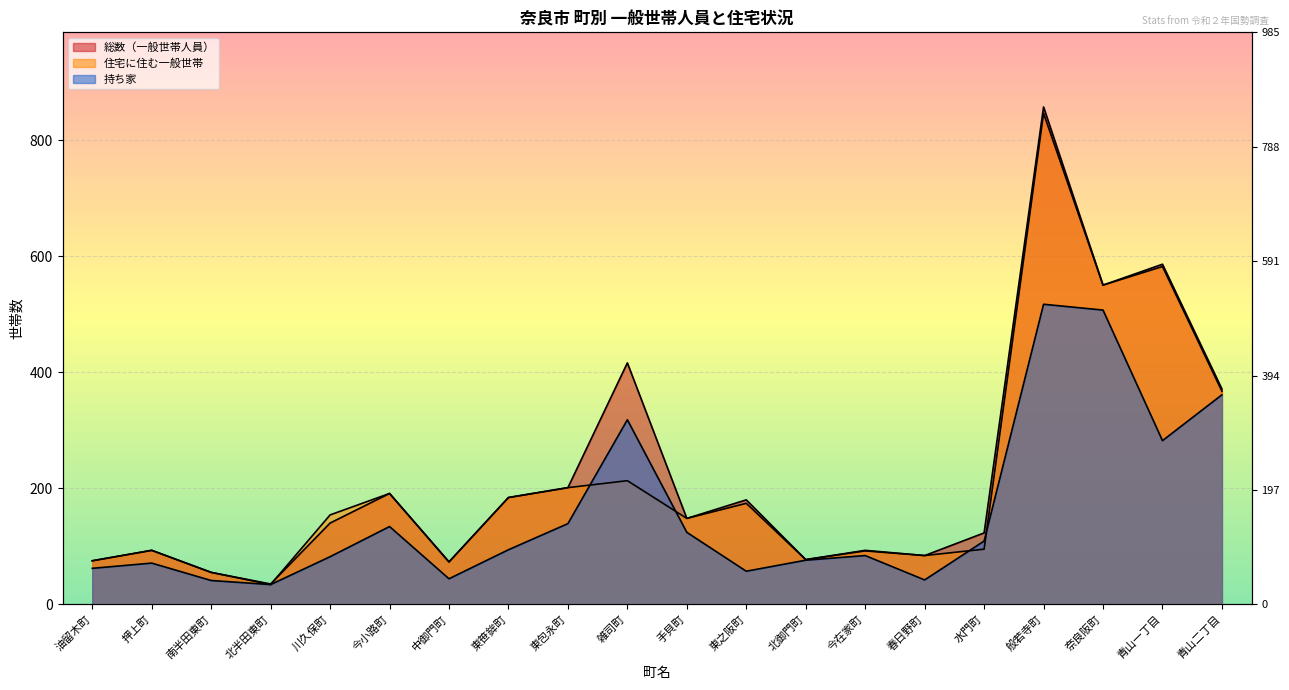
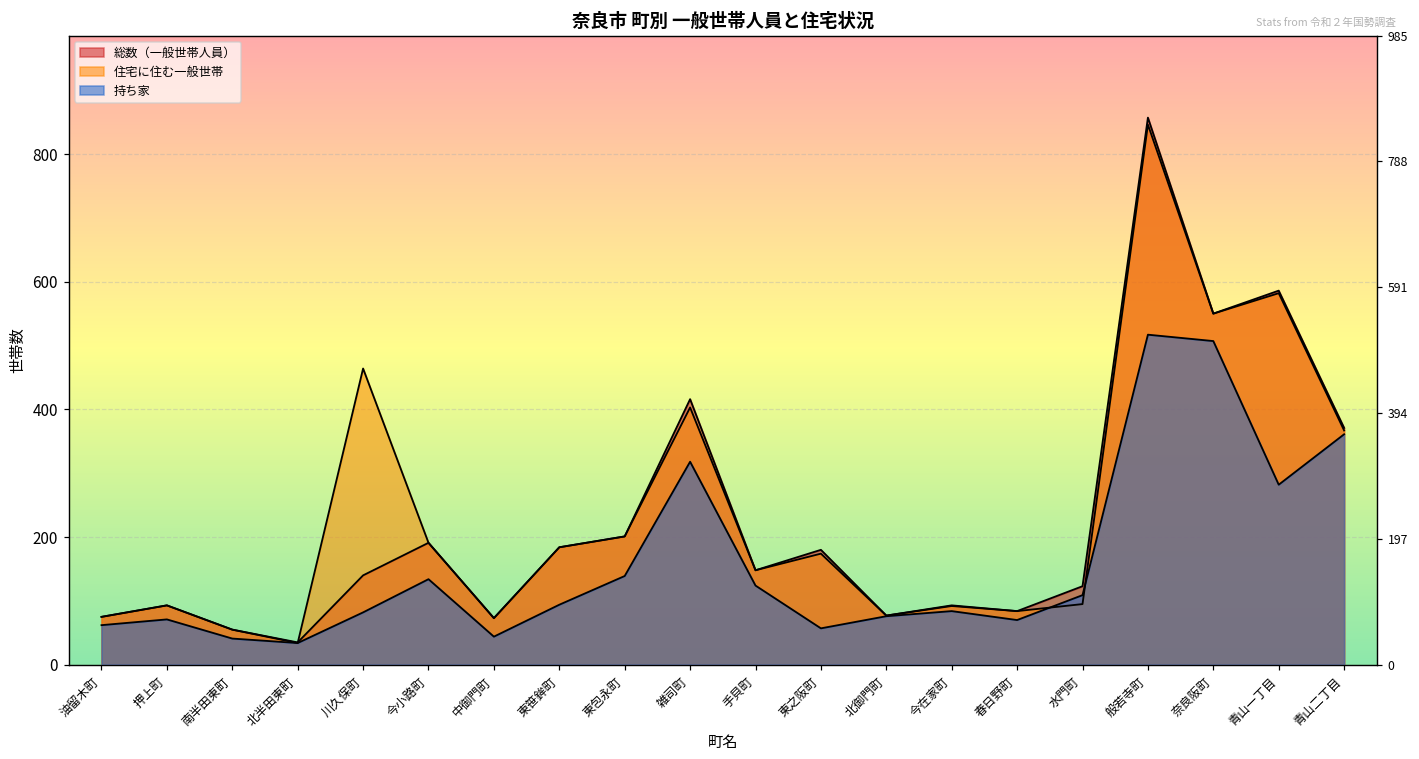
住宅に住む一般世帯, 川久保町: 150 -> 460
住宅に住む一般世帯, 雑司町: 210 -> 400
持ち家, 春日野町: 40 -> 70
